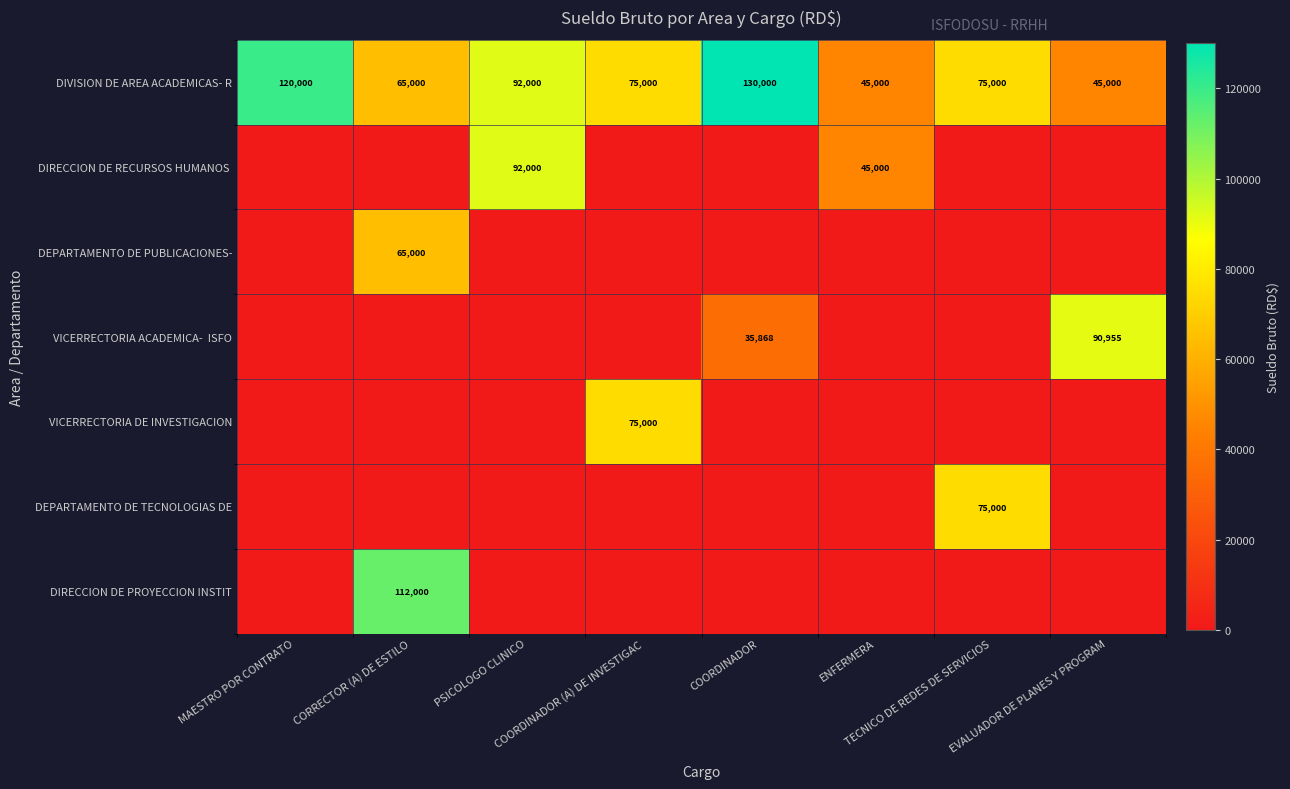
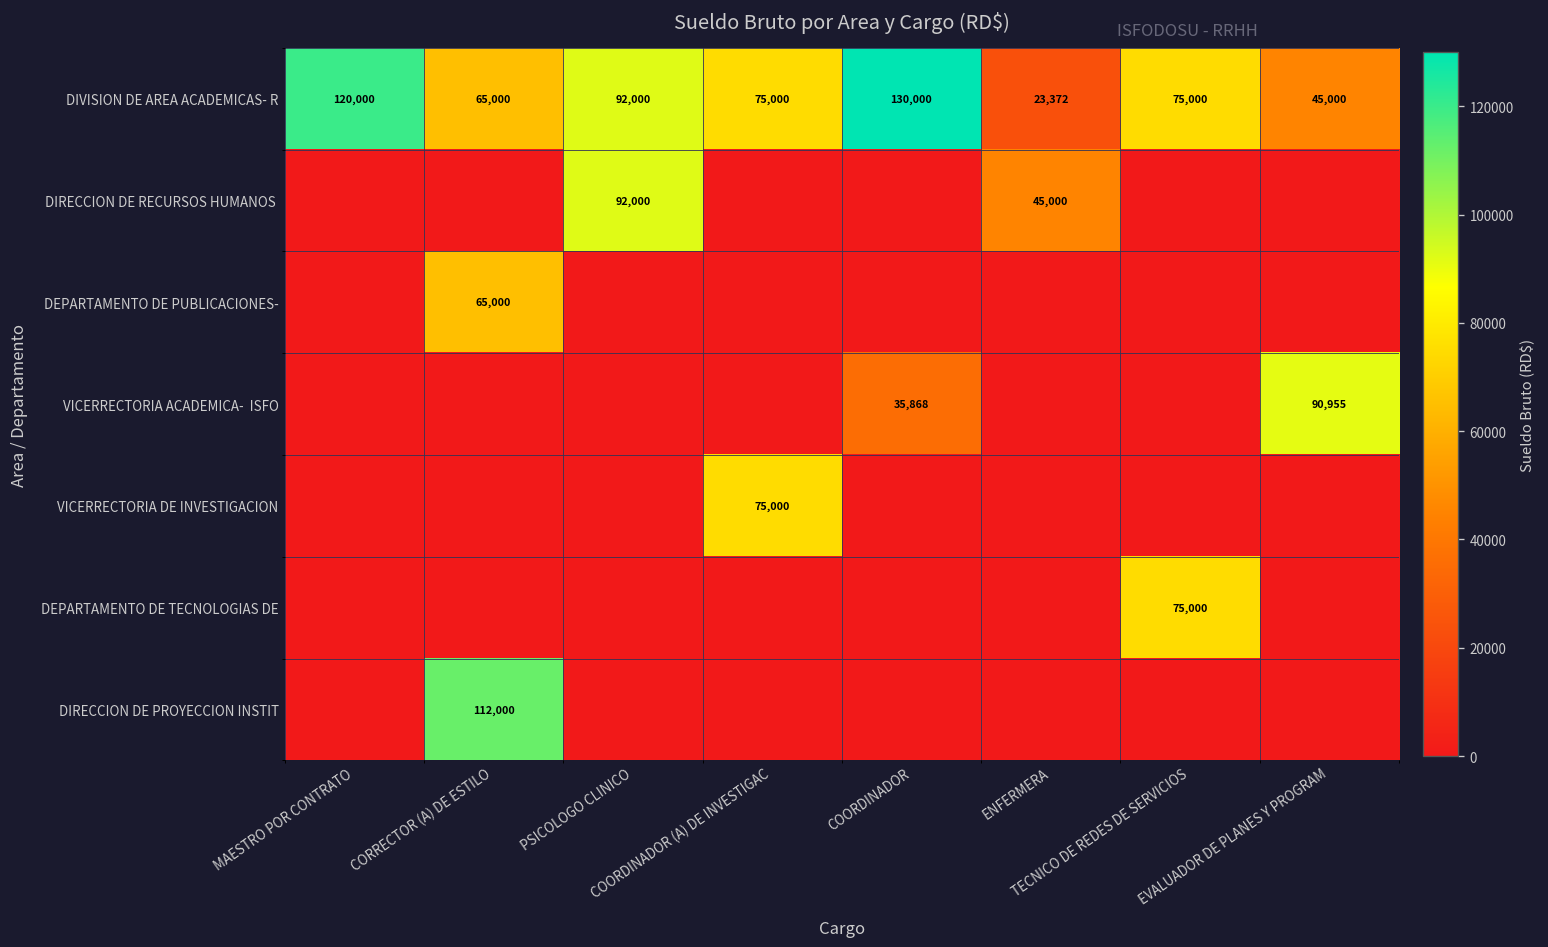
DIVISION DE AREA ACADEMICAS- R, ENFERMERA: 45,000 -> 23,372
